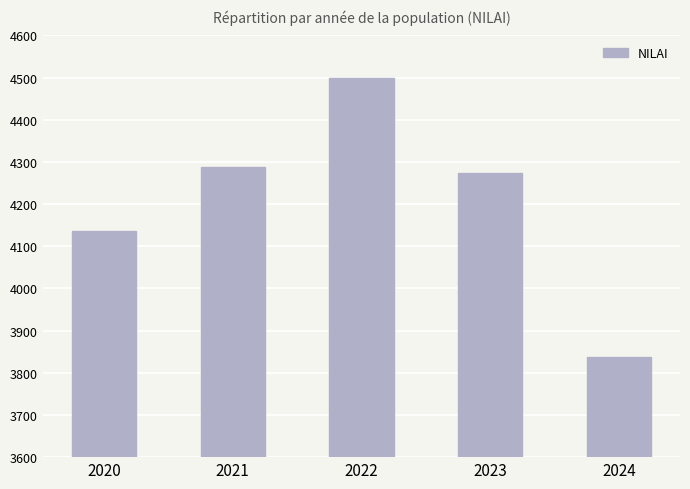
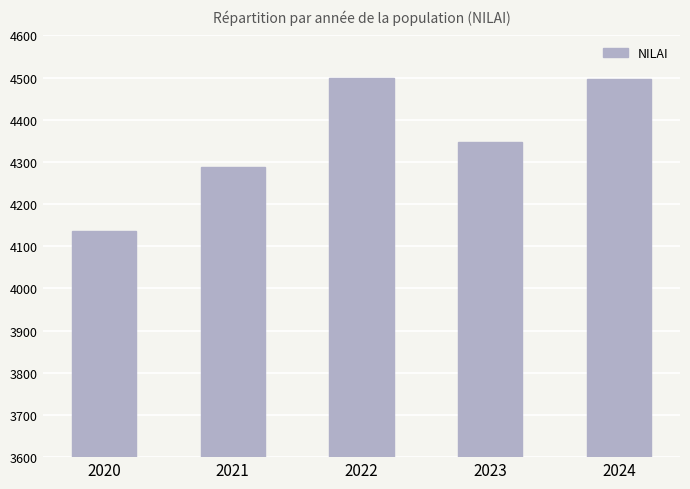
2023: 4270 -> 4350
2024: 3840 -> 4500
